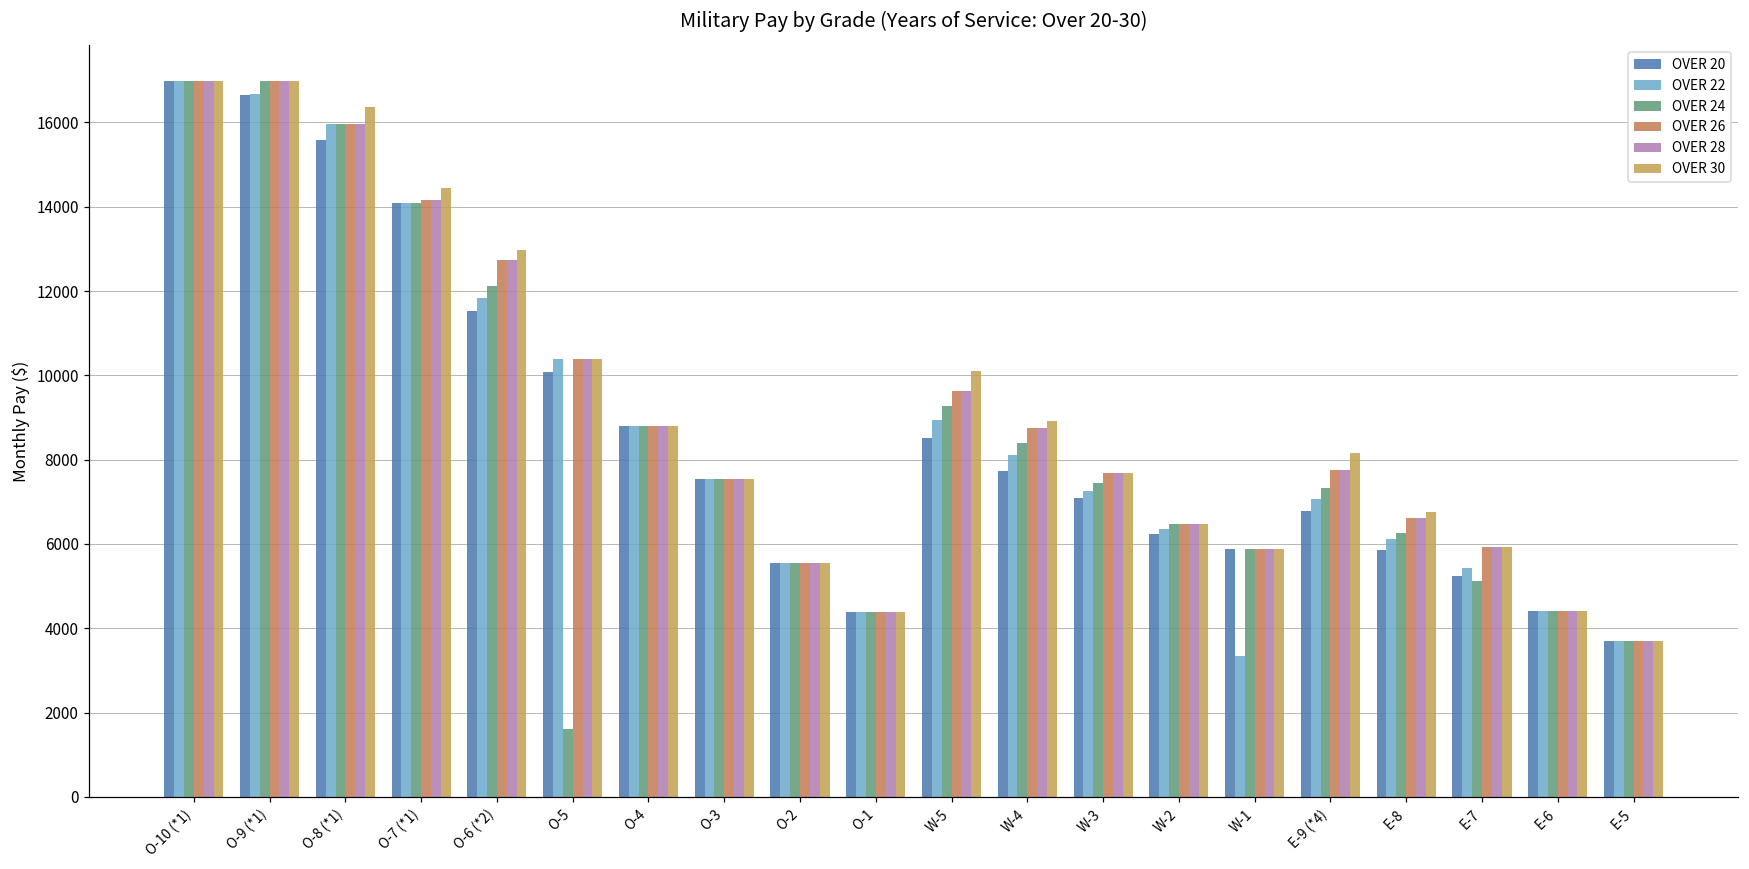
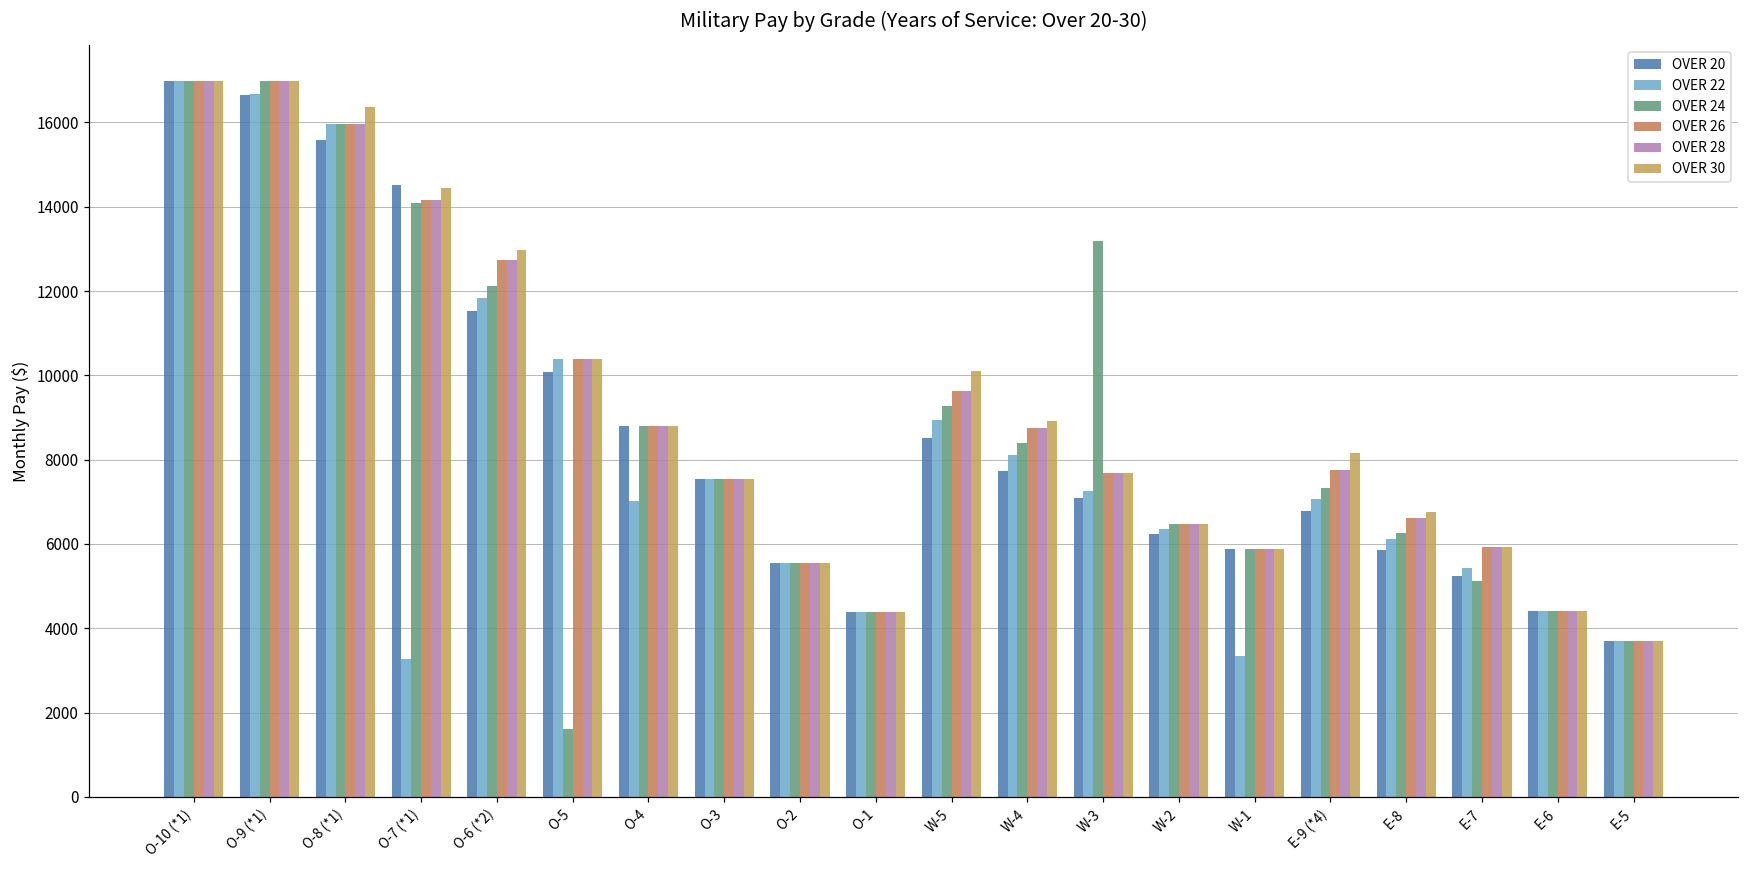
OVER 20, O-7 (*1): 14100 -> 14500
OVER 22, O-7 (*1): 14100 -> 3300
OVER 22, O-4: 8800 -> 7000
OVER 24, W-3: 7400 -> 13200
